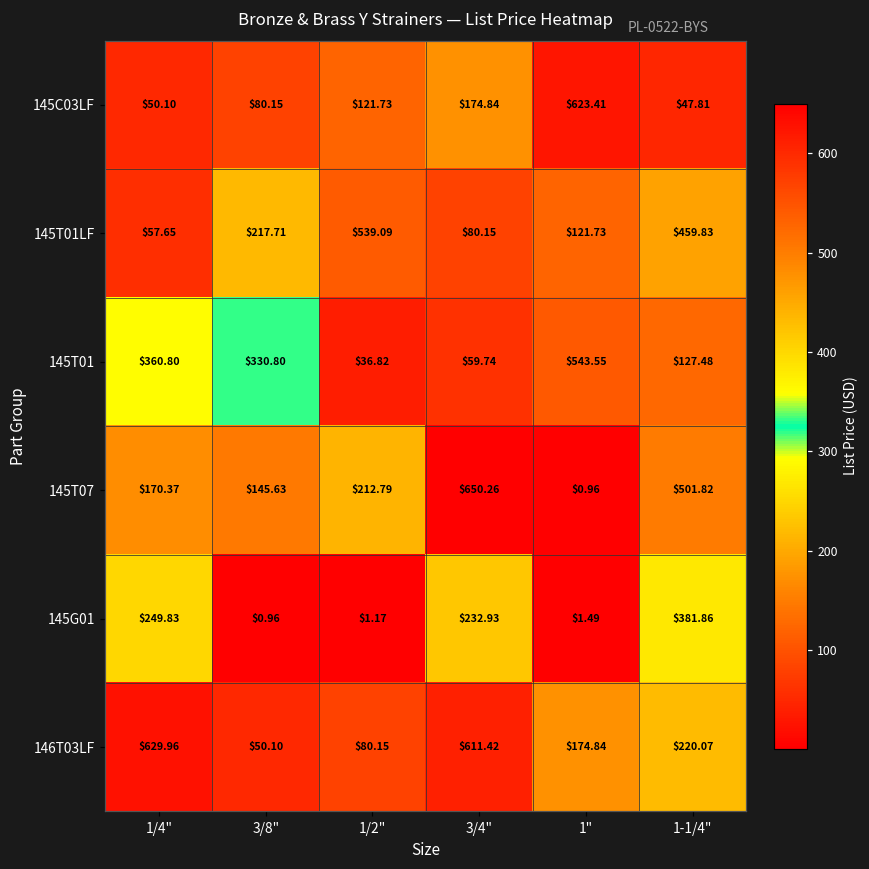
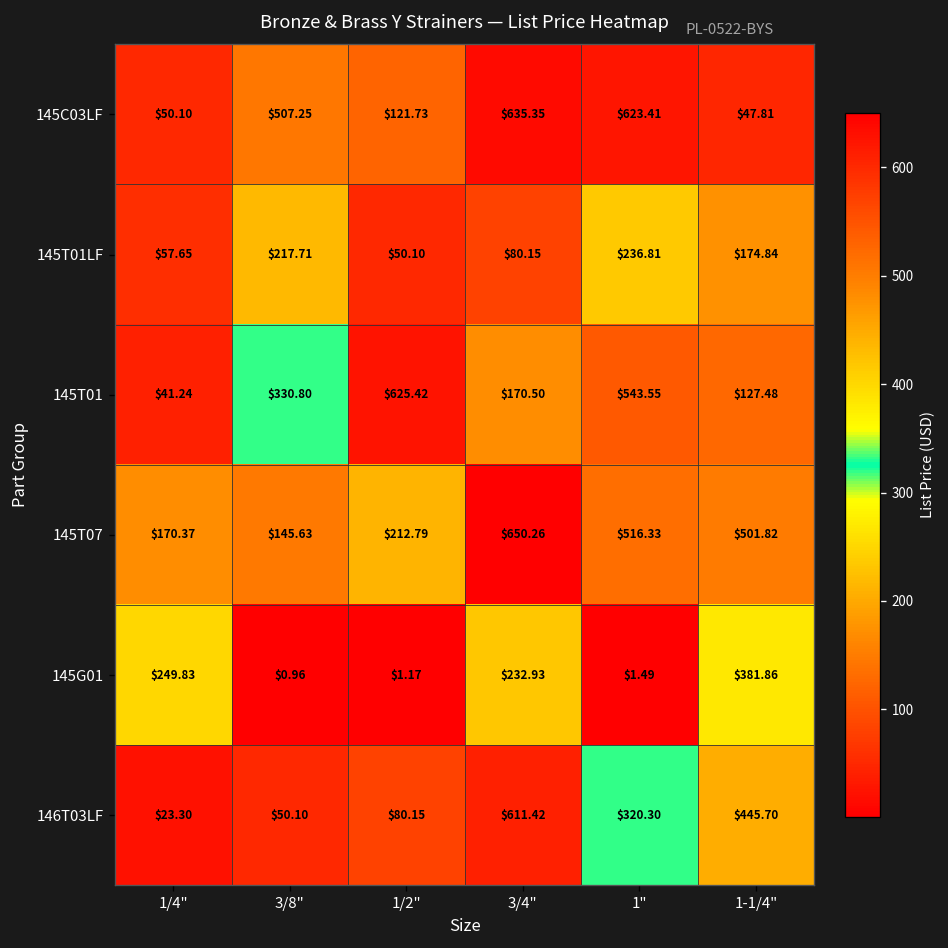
145C03LF, 3/8": $80.15 -> $507.25
145C03LF, 3/4": $174.84 -> $635.35
145T01LF, 1/2": $539.09 -> $50.10
145T01LF, 1": $121.73 -> $236.81
145T01LF, 1-1/4": $459.83 -> $174.84
145T01, 1/4": $360.80 -> $41.24
145T01, 1/2": $36.82 -> $625.42
145T01, 3/4": $59.74 -> $170.50
145T07, 1": $0.96 -> $516.33
146T03LF, 1/4": $629.96 -> $23.30
146T03LF, 1": $174.84 -> $320.30
146T03LF, 1-1/4": $220.07 -> $445.70
